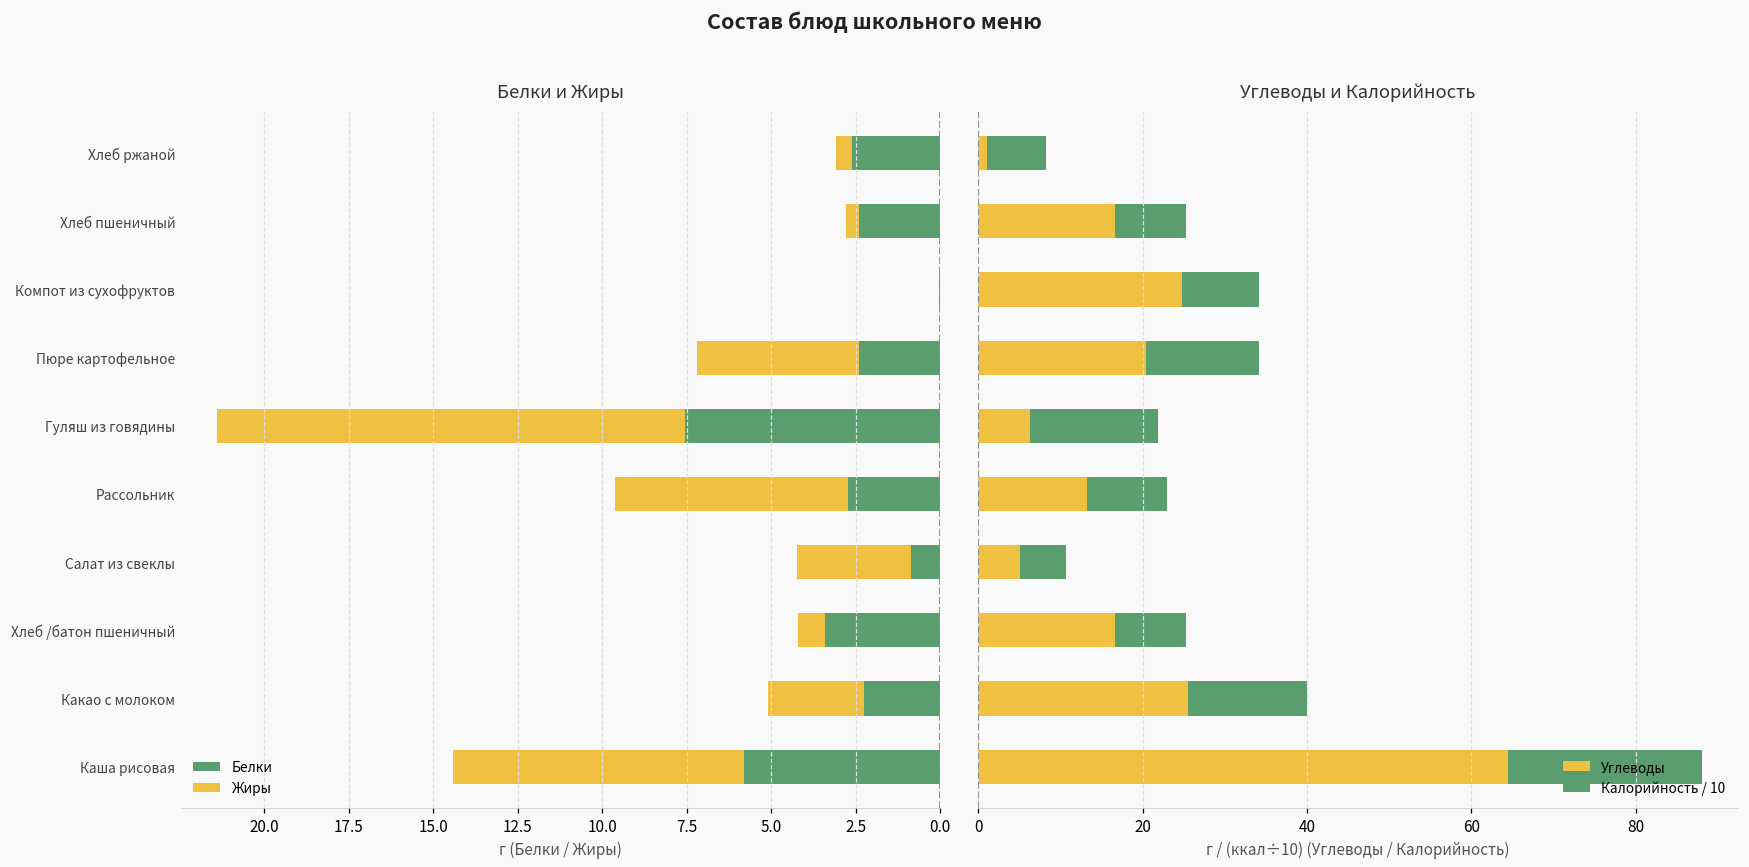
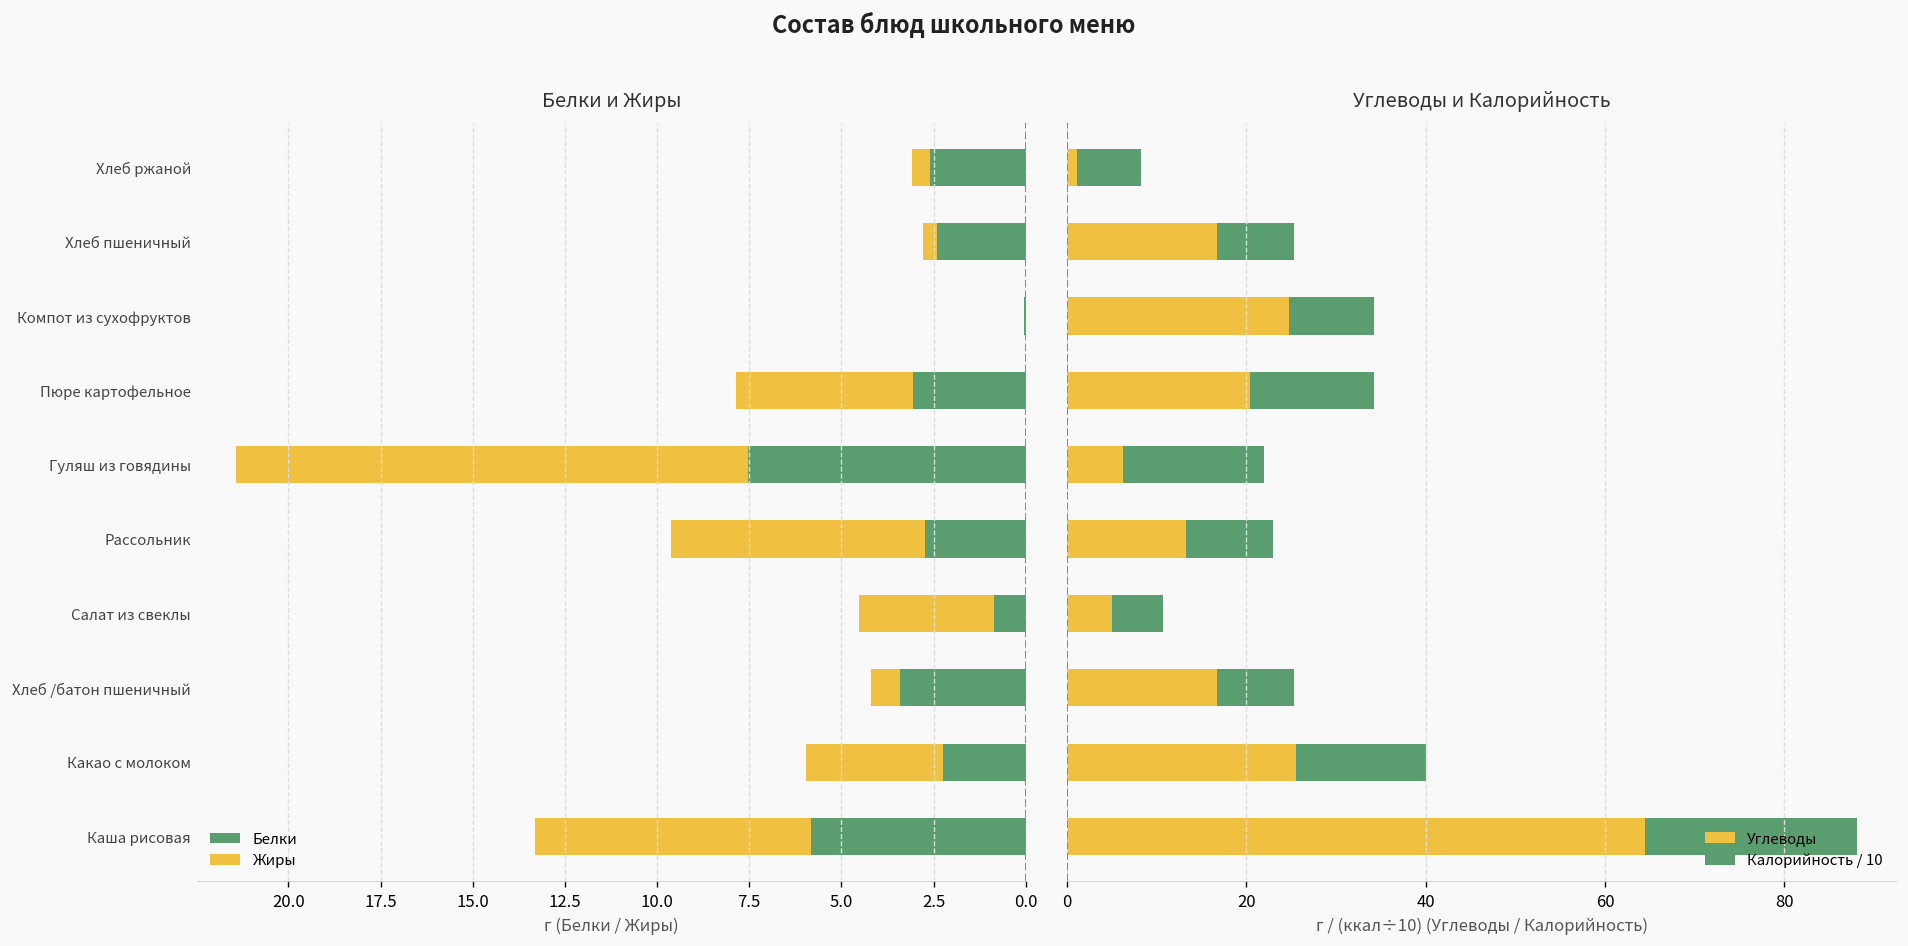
Белки и Жиры, Белки, Пюре картофельное: 2.4 -> 3.1
Белки и Жиры, Жиры, Салат из свеклы: 3.4 -> 3.7
Белки и Жиры, Жиры, Какао с молоком: 2.8 -> 3.7
Белки и Жиры, Жиры, Каша рисовая: 8.6 -> 7.5
